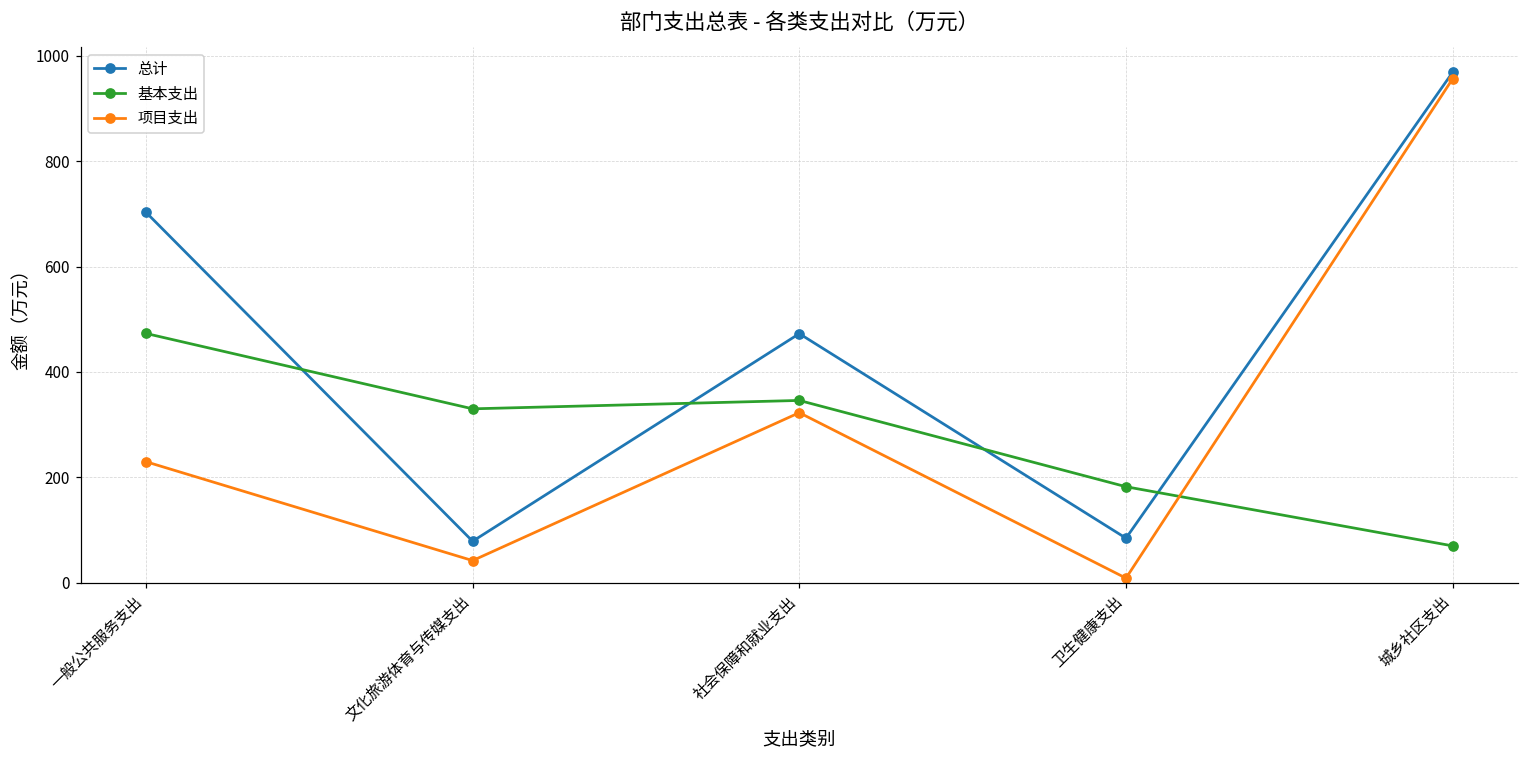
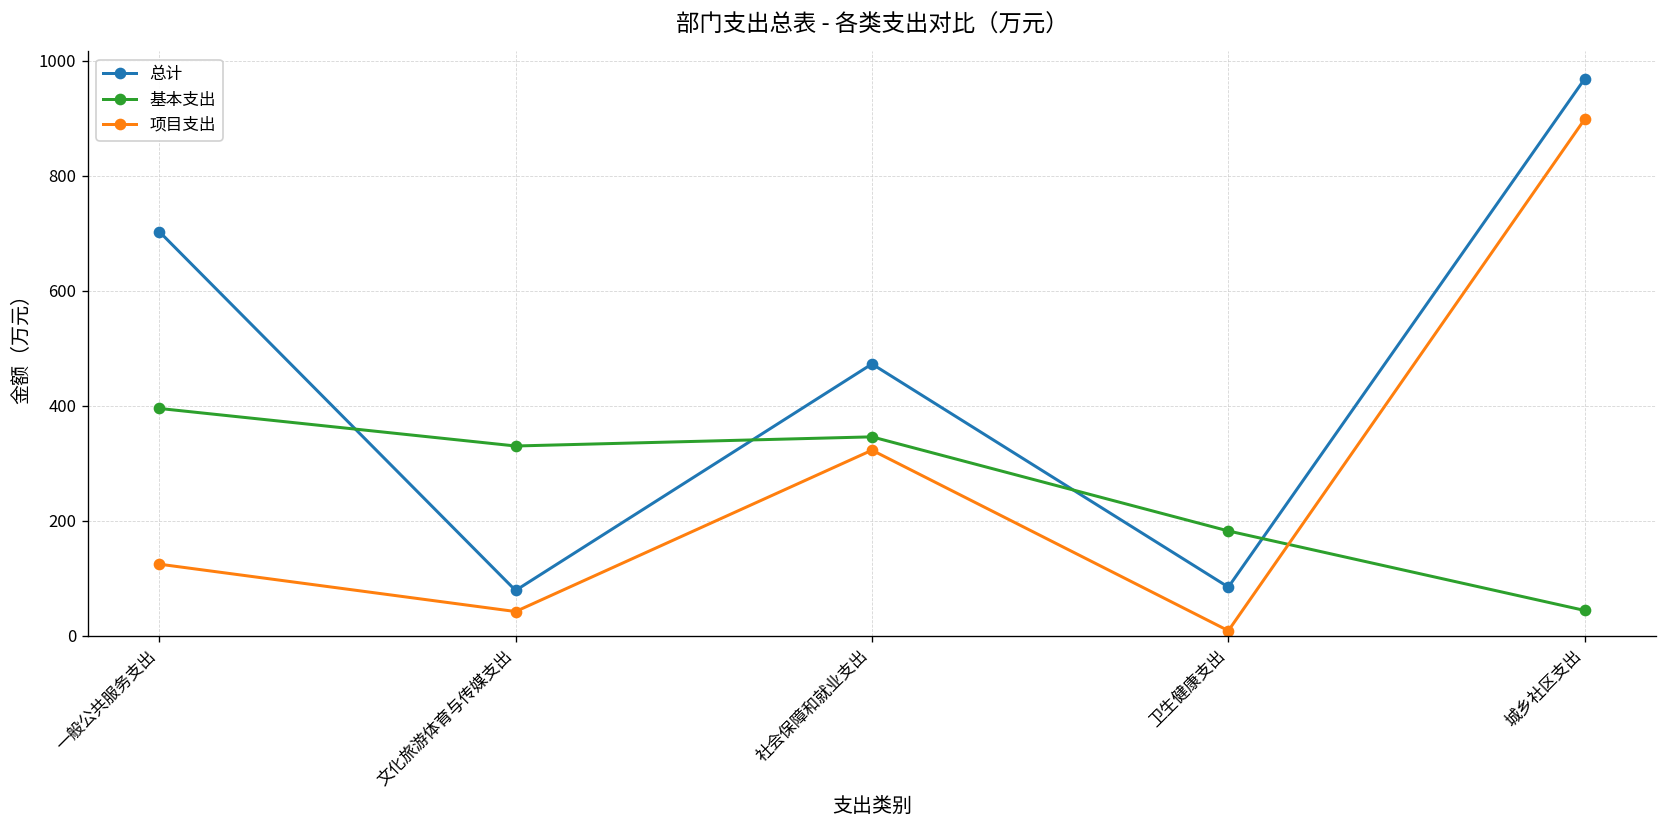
基本支出, 一般公共服务支出: 470 -> 400
项目支出, 一般公共服务支出: 230 -> 120
基本支出, 城乡社区支出: 70 -> 40
项目支出, 城乡社区支出: 960 -> 900
